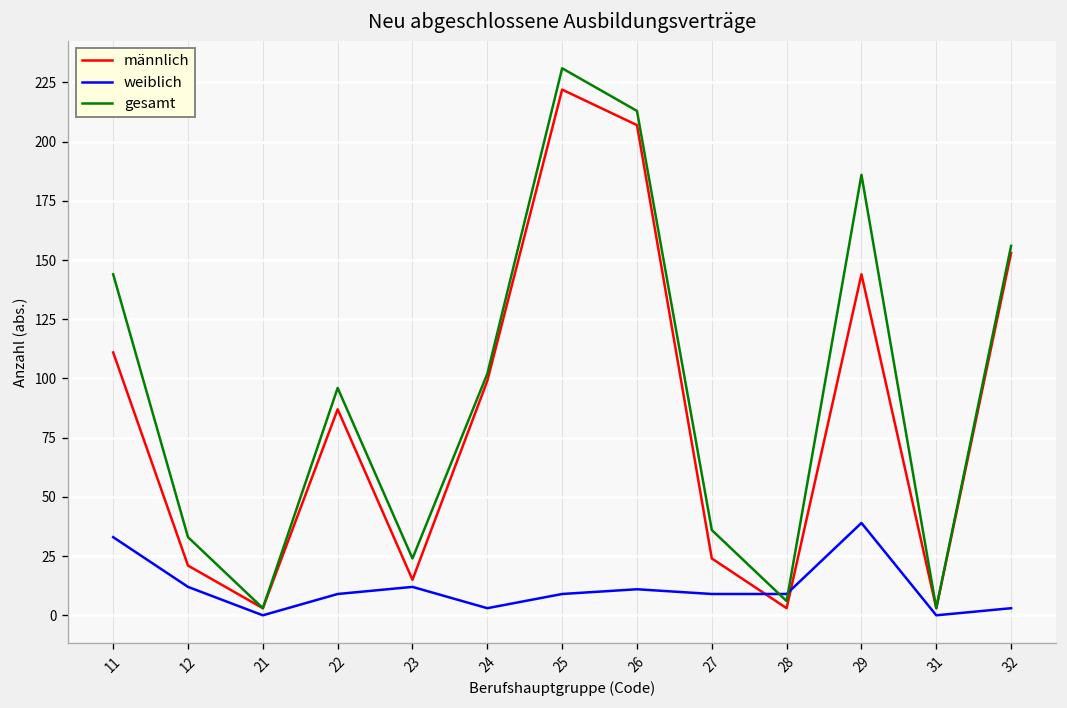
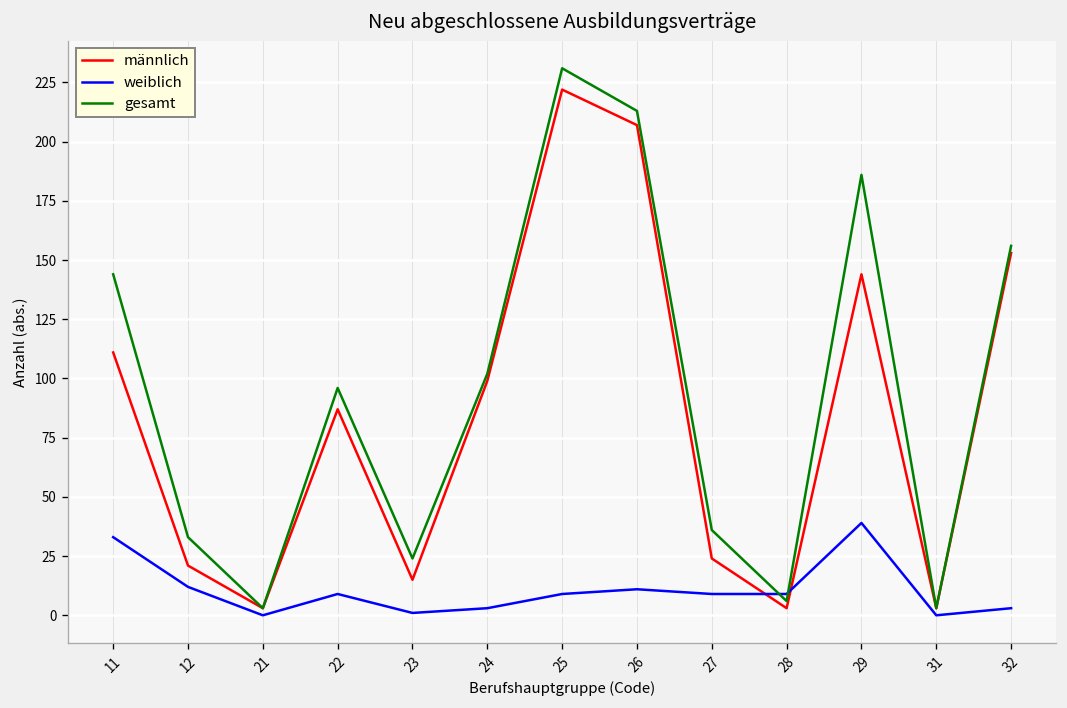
weiblich, 23: 12 -> 1
